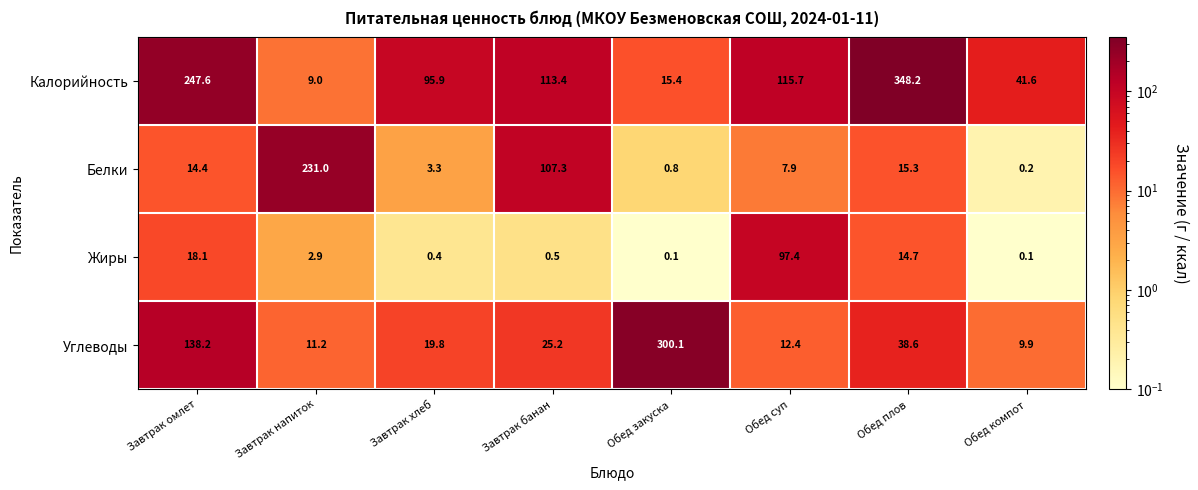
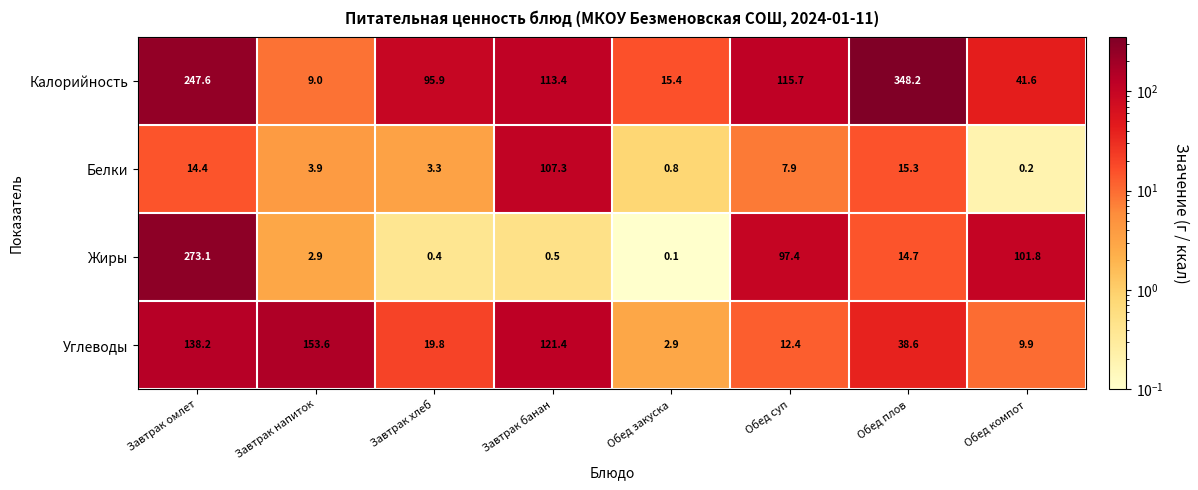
Белки, Завтрак напиток: 231.0 -> 3.9
Жиры, Завтрак омлет: 18.1 -> 273.1
Жиры, Обед компот: 0.1 -> 101.8
Углеводы, Завтрак напиток: 11.2 -> 153.6
Углеводы, Завтрак банан: 25.2 -> 121.4
Углеводы, Обед закуска: 300.1 -> 2.9
